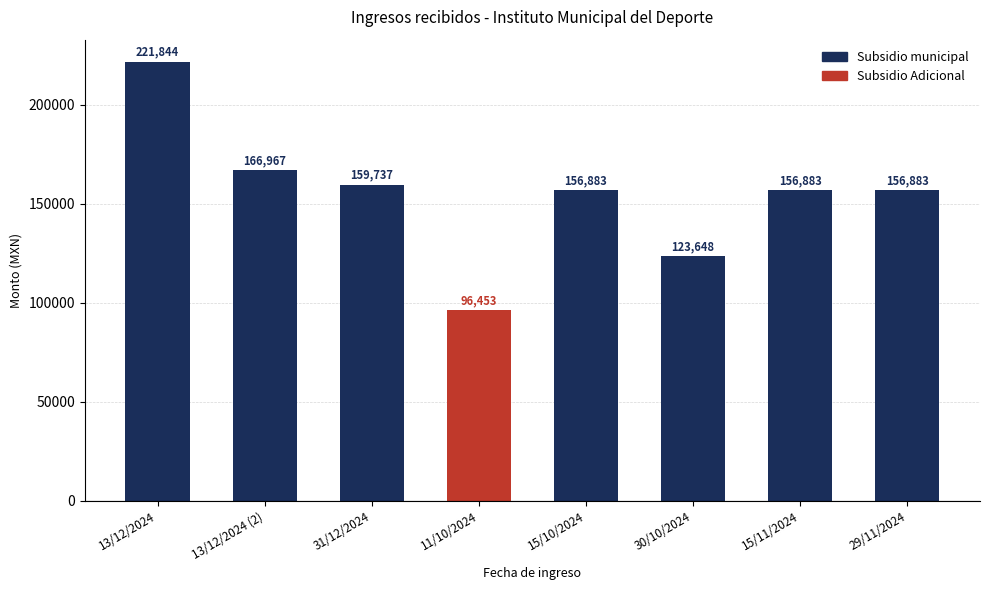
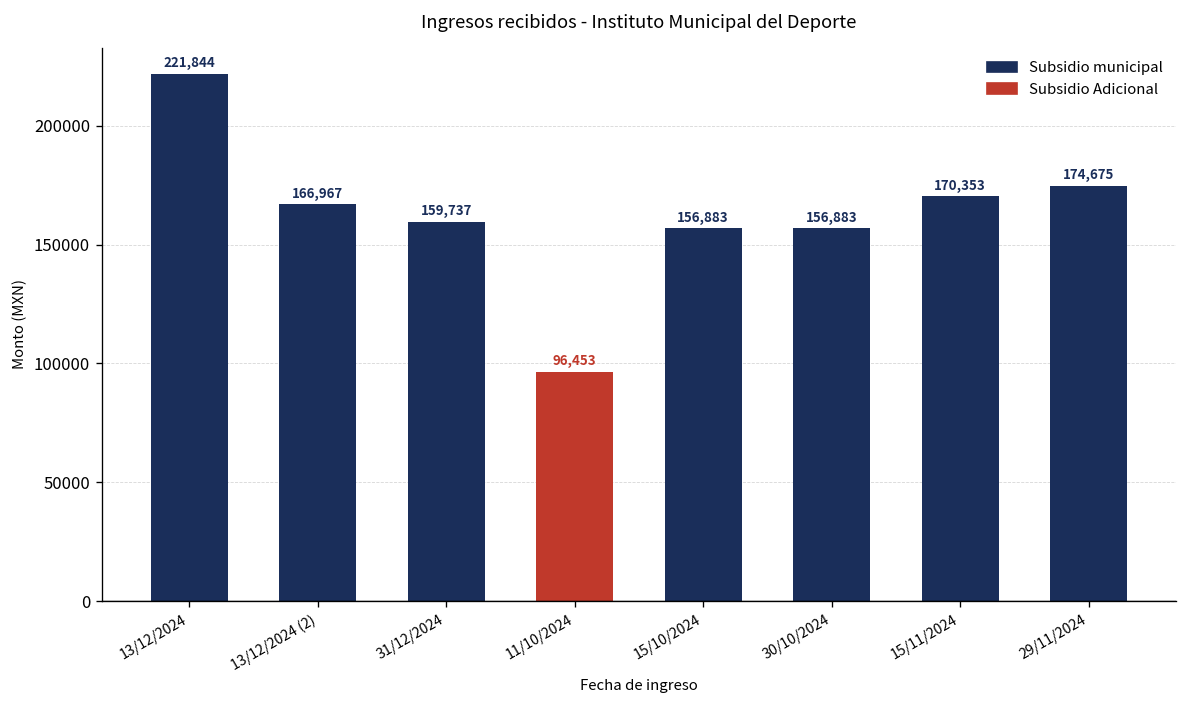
30/10/2024: 123,648 -> 156,883
15/11/2024: 156,883 -> 170,353
29/11/2024: 156,883 -> 174,675
